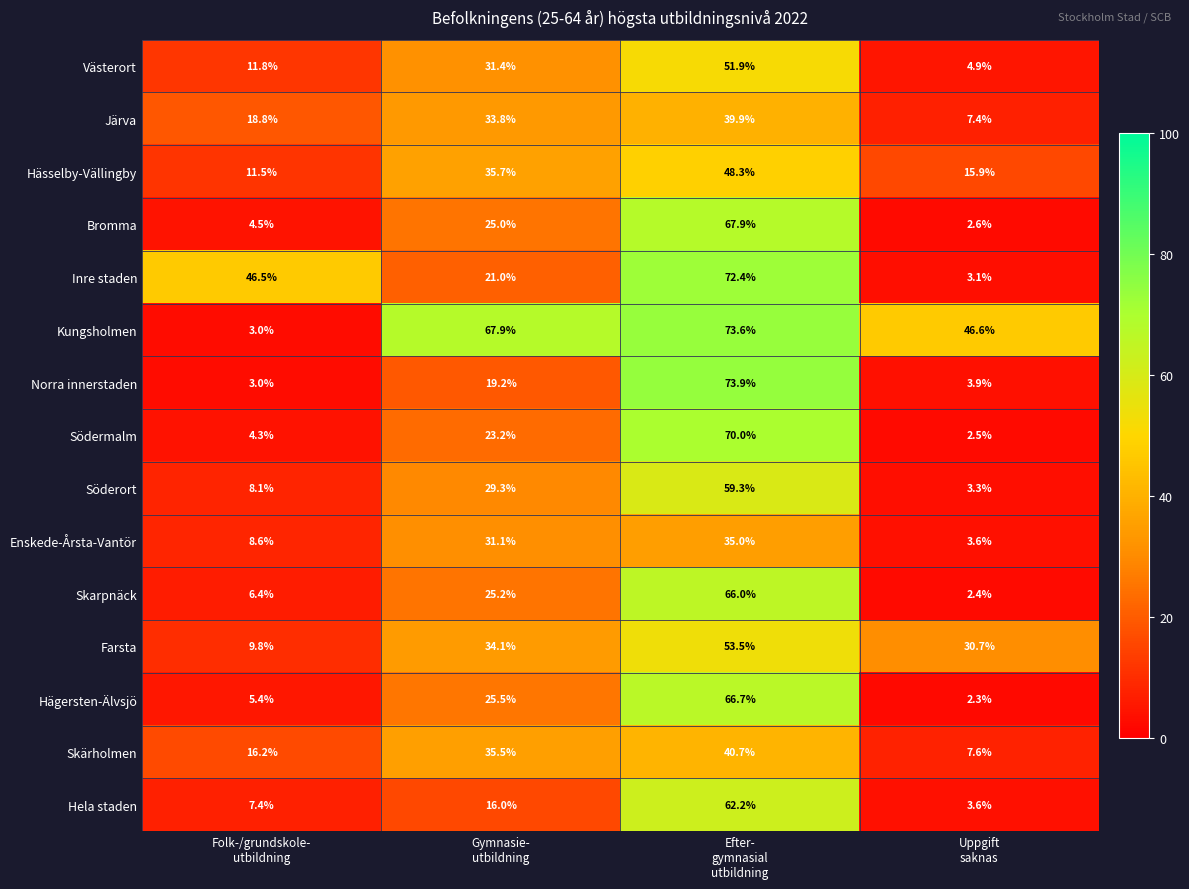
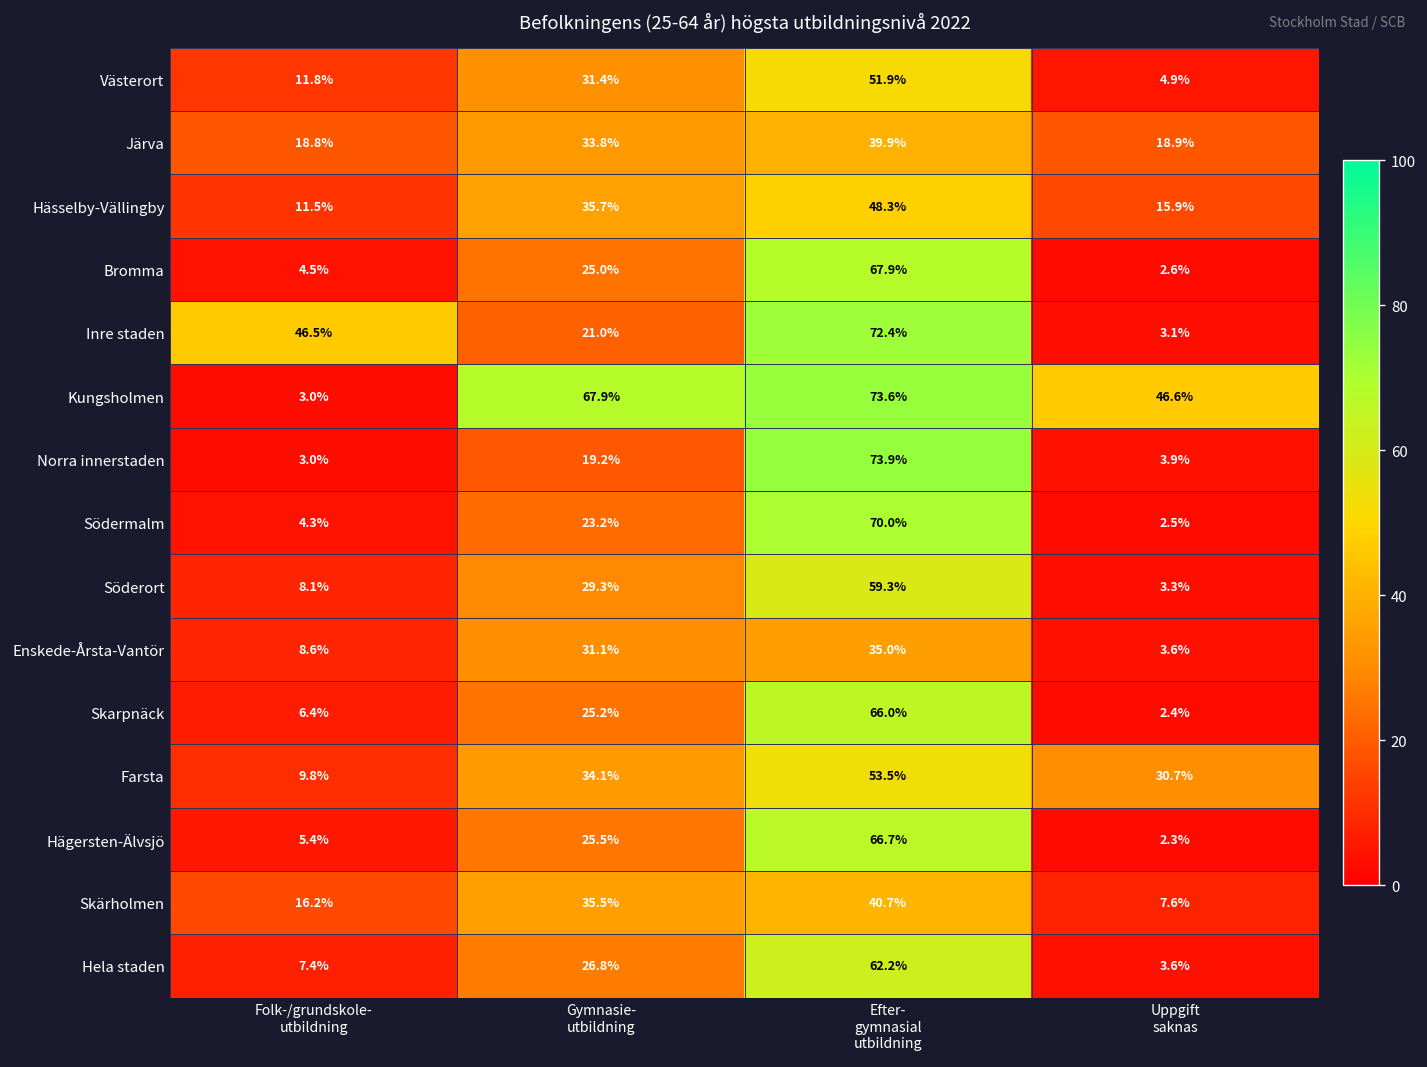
Järva, Uppgift saknas: 7.4% -> 18.9%
Hela staden, Gymnasie- utbildning: 16.0% -> 26.8%
